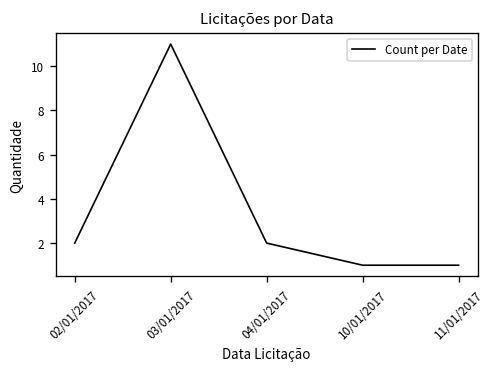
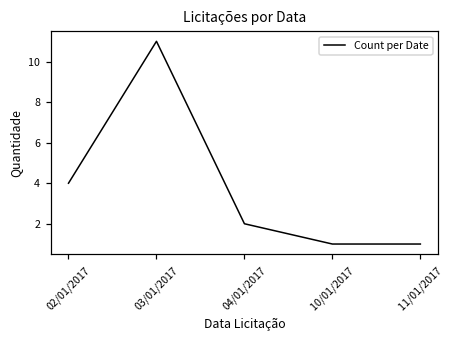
02/01/2017: 2 -> 4
